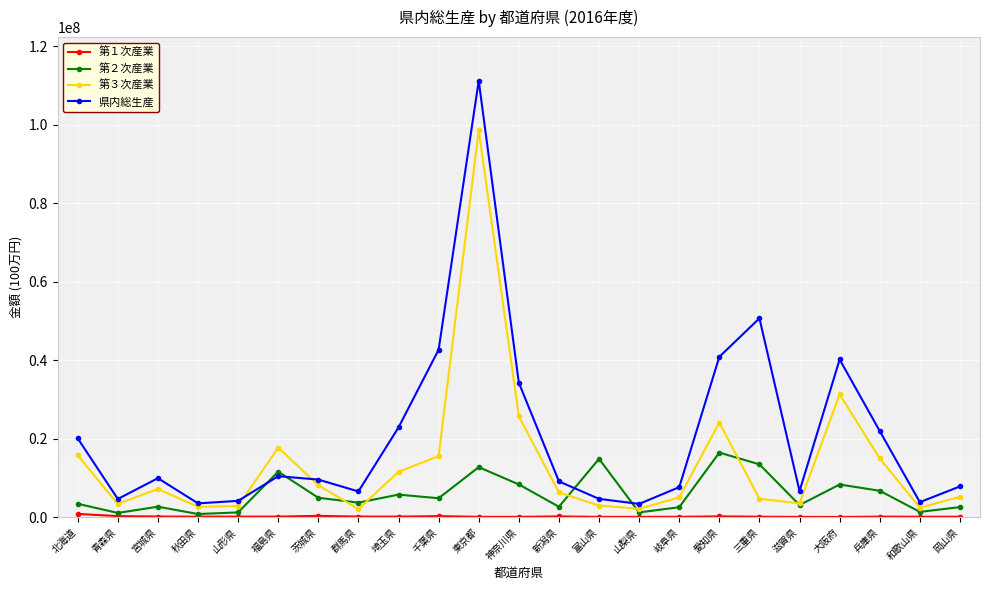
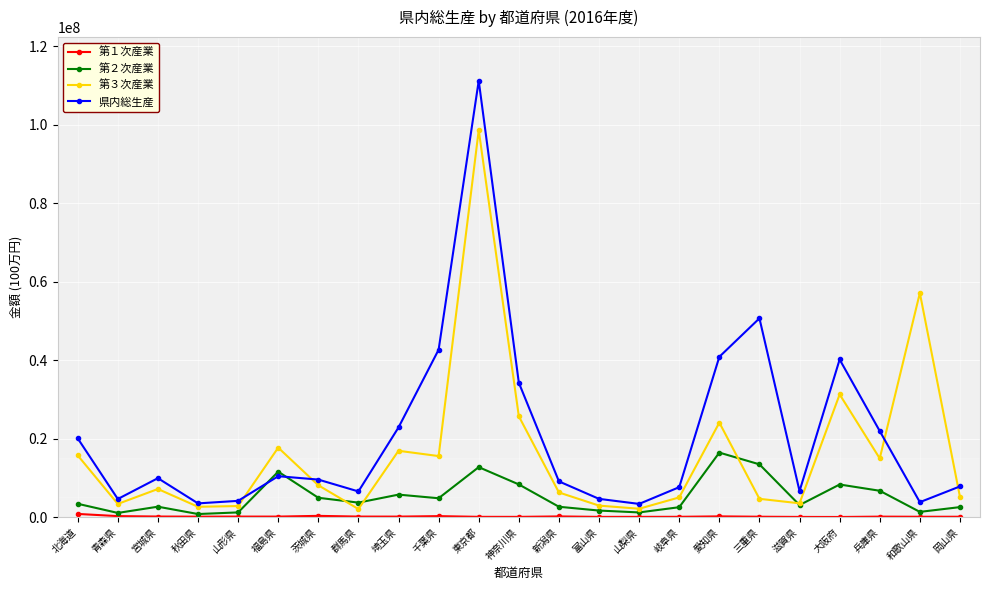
第３次産業, 埼玉県: 12000000 -> 17000000
第２次産業, 富山県: 15000000 -> 2000000
第３次産業, 和歌山県: 2000000 -> 57000000
